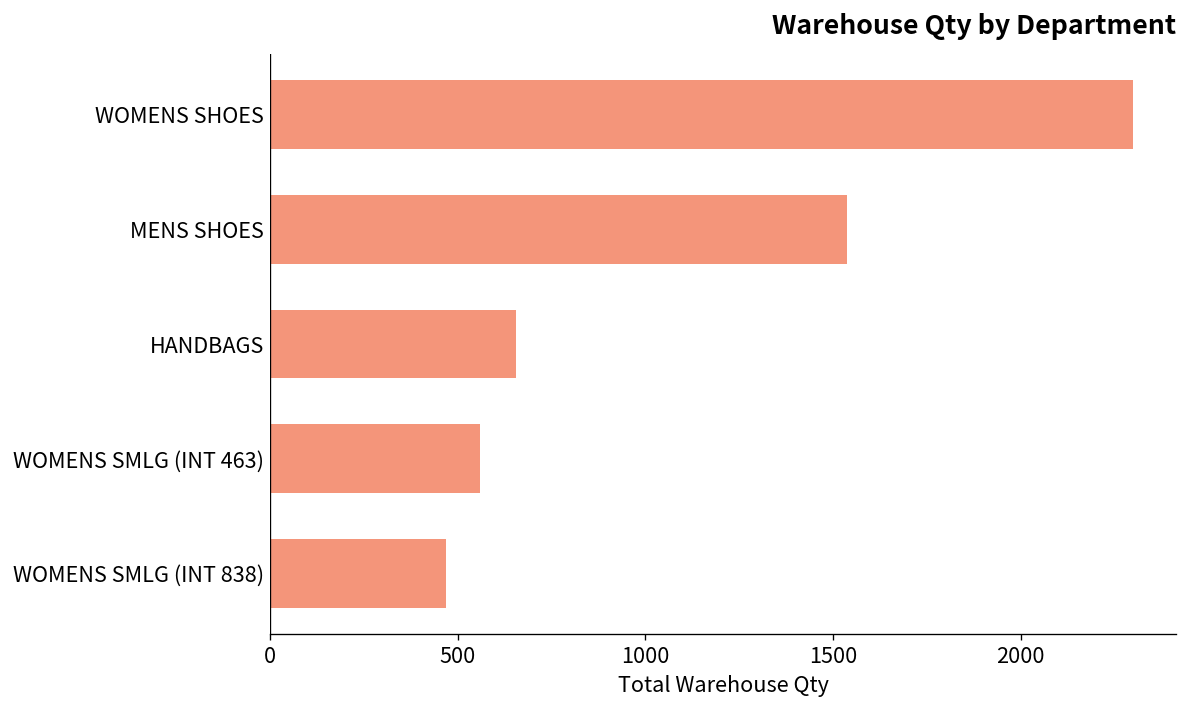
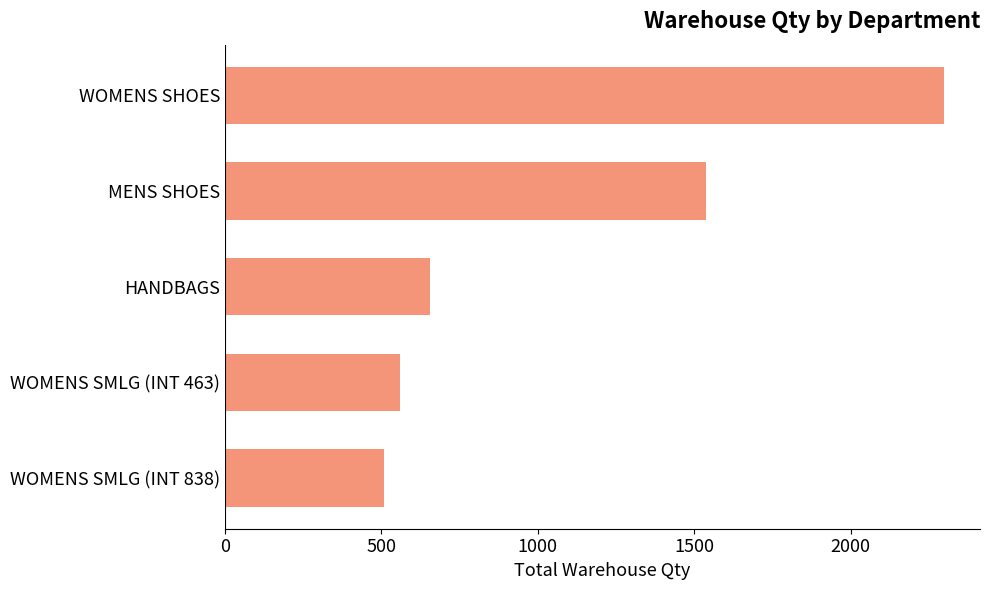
WOMENS SMLG (INT 838): 470 -> 510
